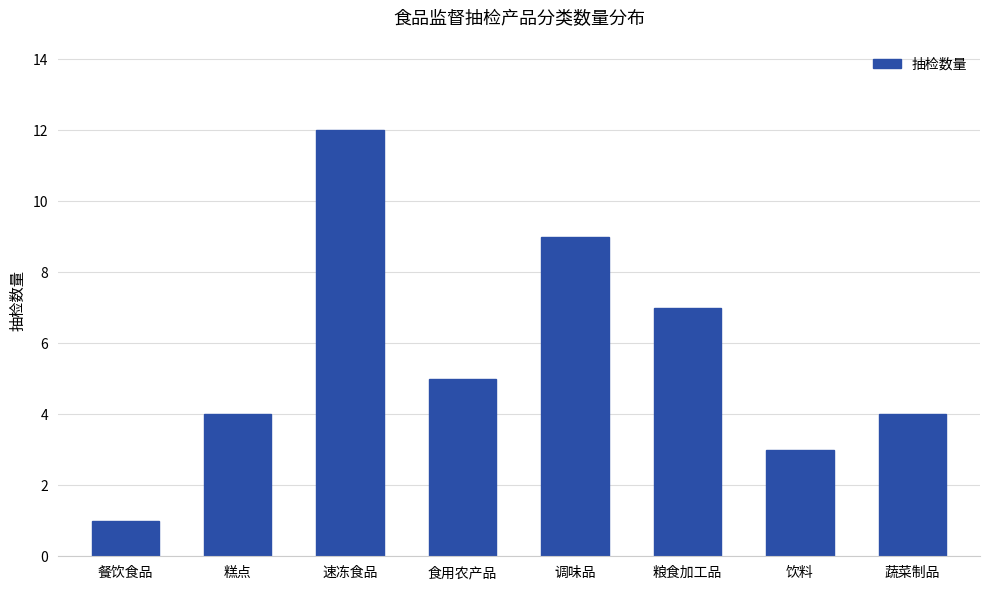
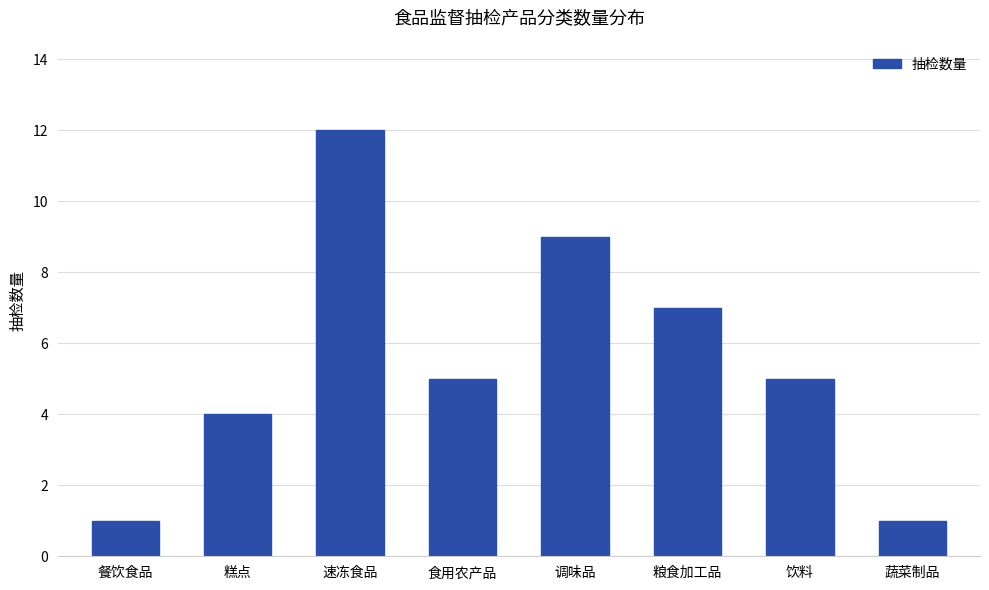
饮料: 3 -> 5
蔬菜制品: 4 -> 1
